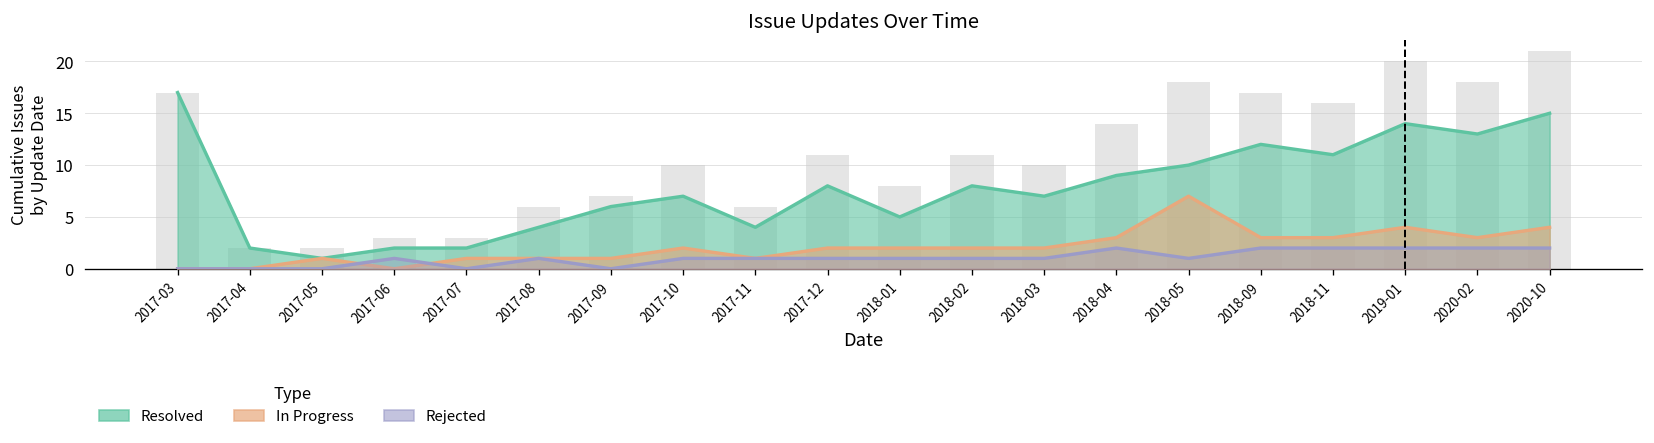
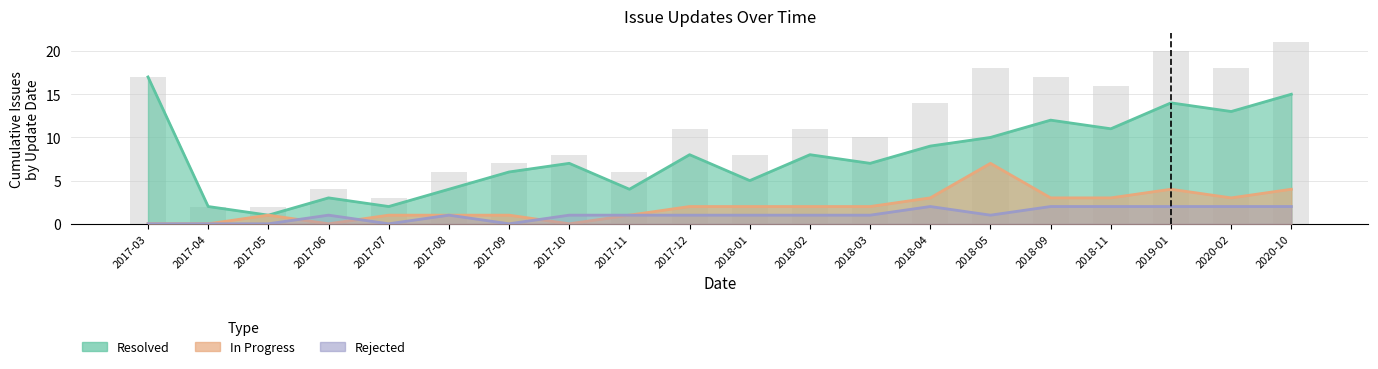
Resolved, 2017-06: 2 -> 3
In Progress, 2017-10: 2 -> 0
